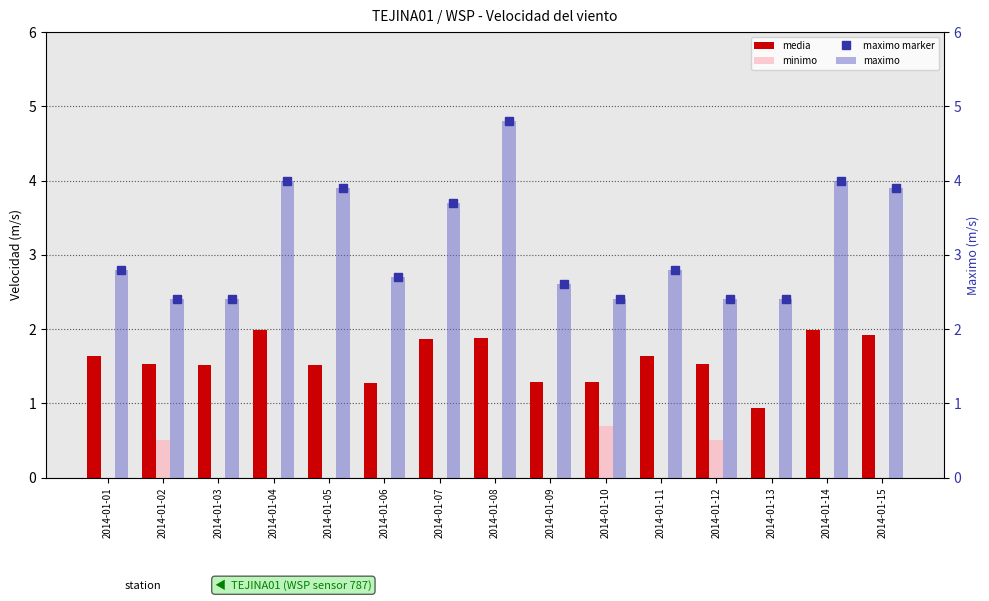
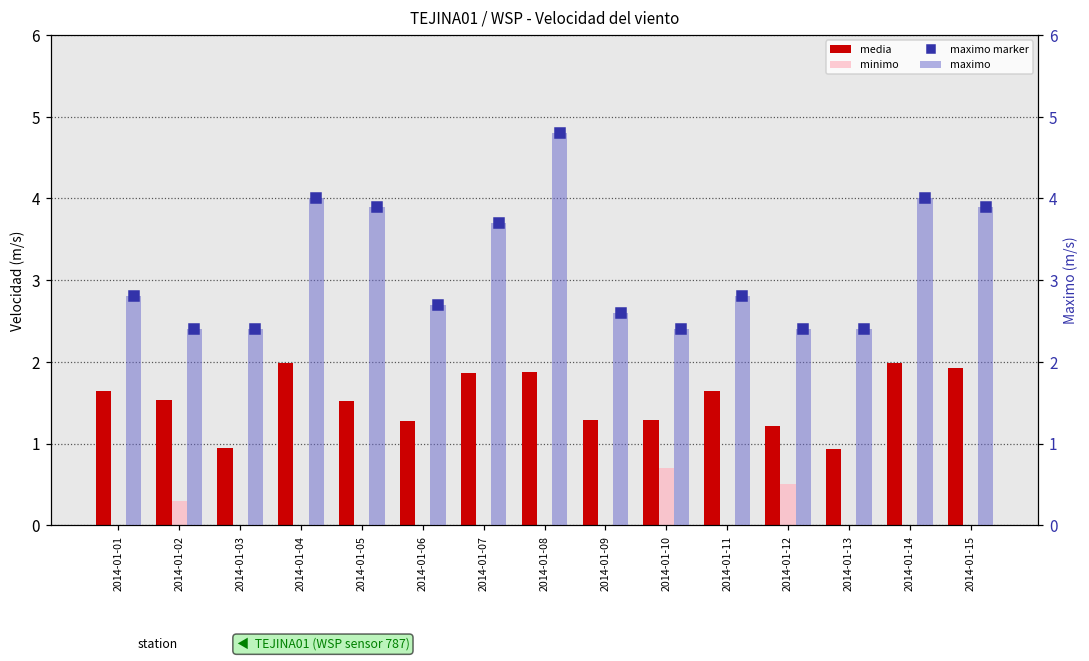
minimo, 2014-01-02: 0.5 -> 0.3
media, 2014-01-03: 1.5 -> 0.9
media, 2014-01-12: 1.5 -> 1.2
